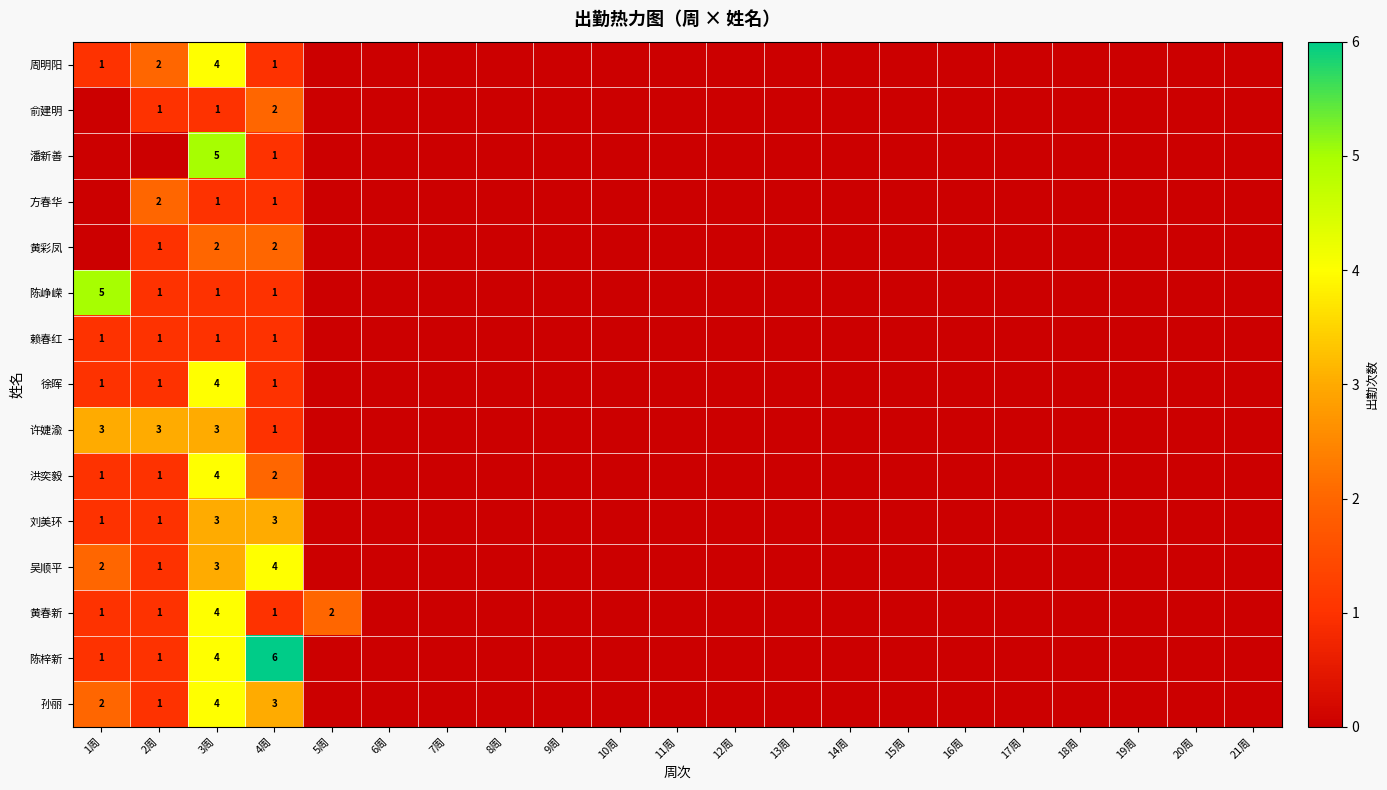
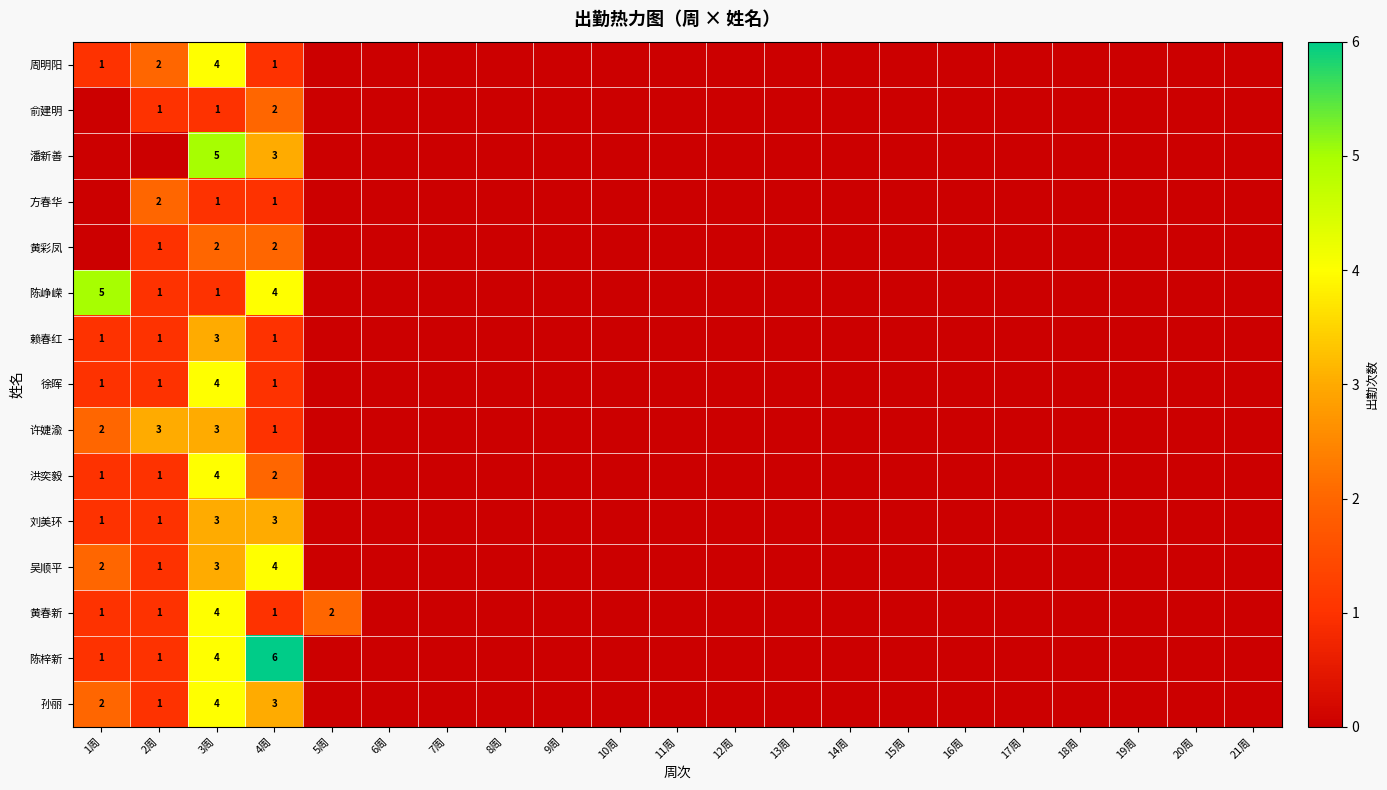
潘新善, 4周: 1 -> 3
陈峥嵘, 4周: 1 -> 4
赖春红, 3周: 1 -> 3
许婕渝, 1周: 3 -> 2
